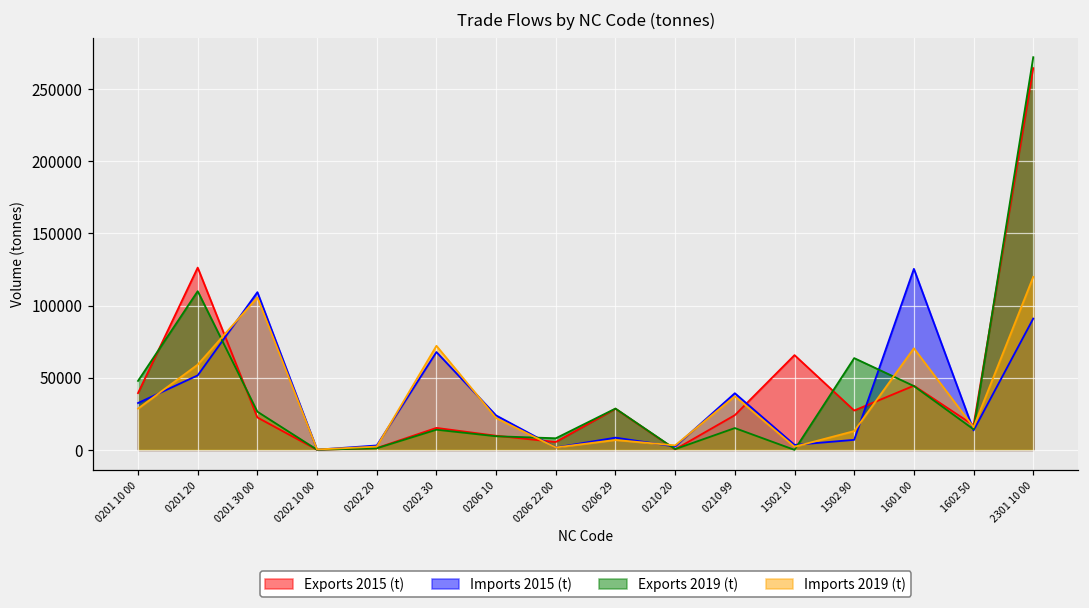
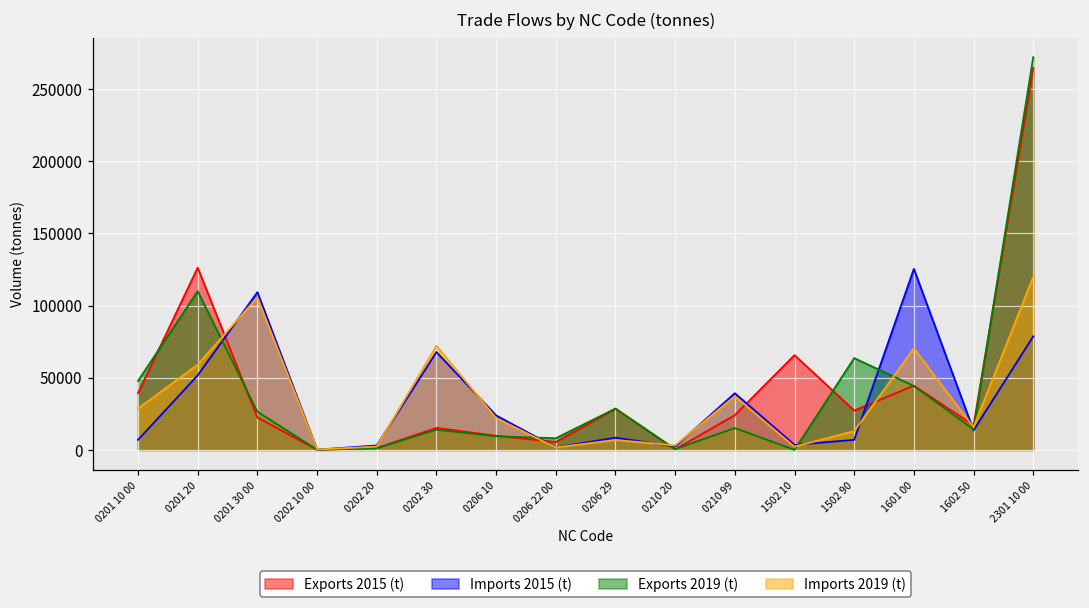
Imports 2015 (t), 0201 10 00: 32000 -> 7000
Imports 2015 (t), 2301 10 00: 91000 -> 79000
